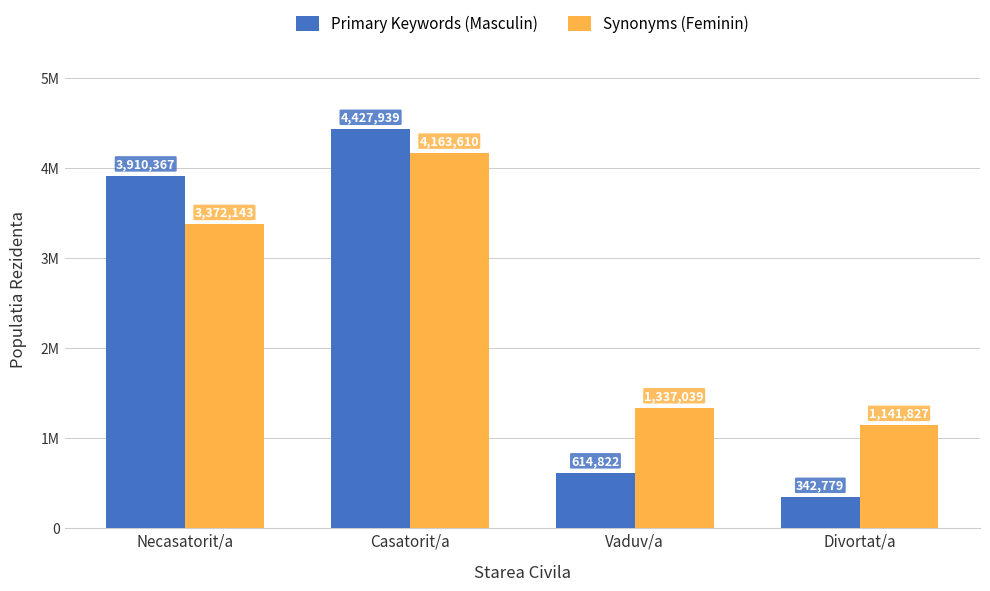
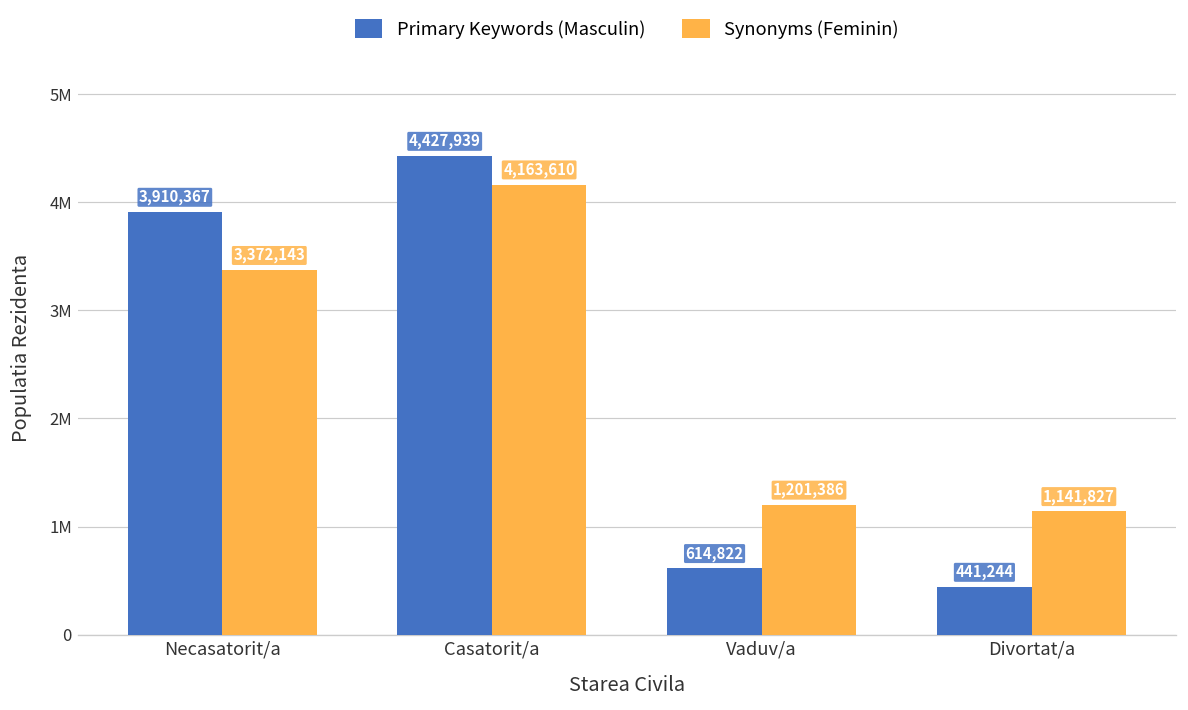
Synonyms (Feminin), Vaduv/a: 1,337,039 -> 1,201,386
Primary Keywords (Masculin), Divortat/a: 342,779 -> 441,244
